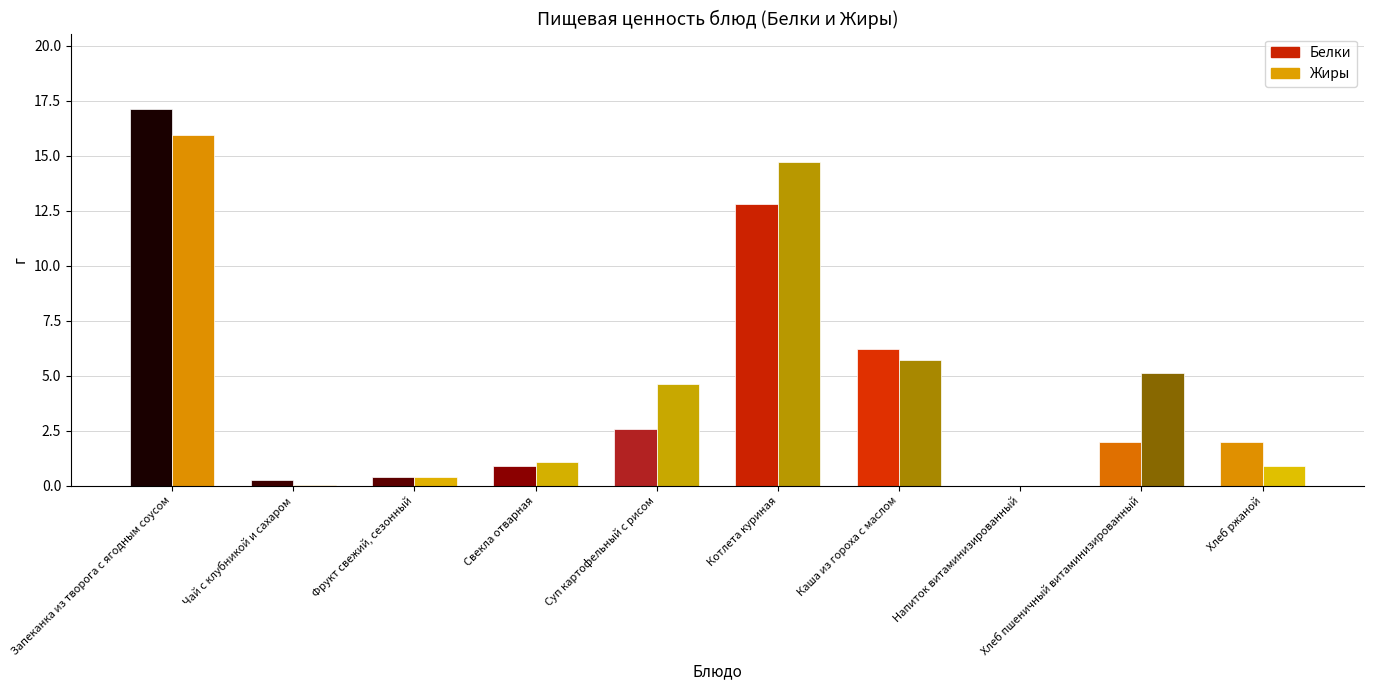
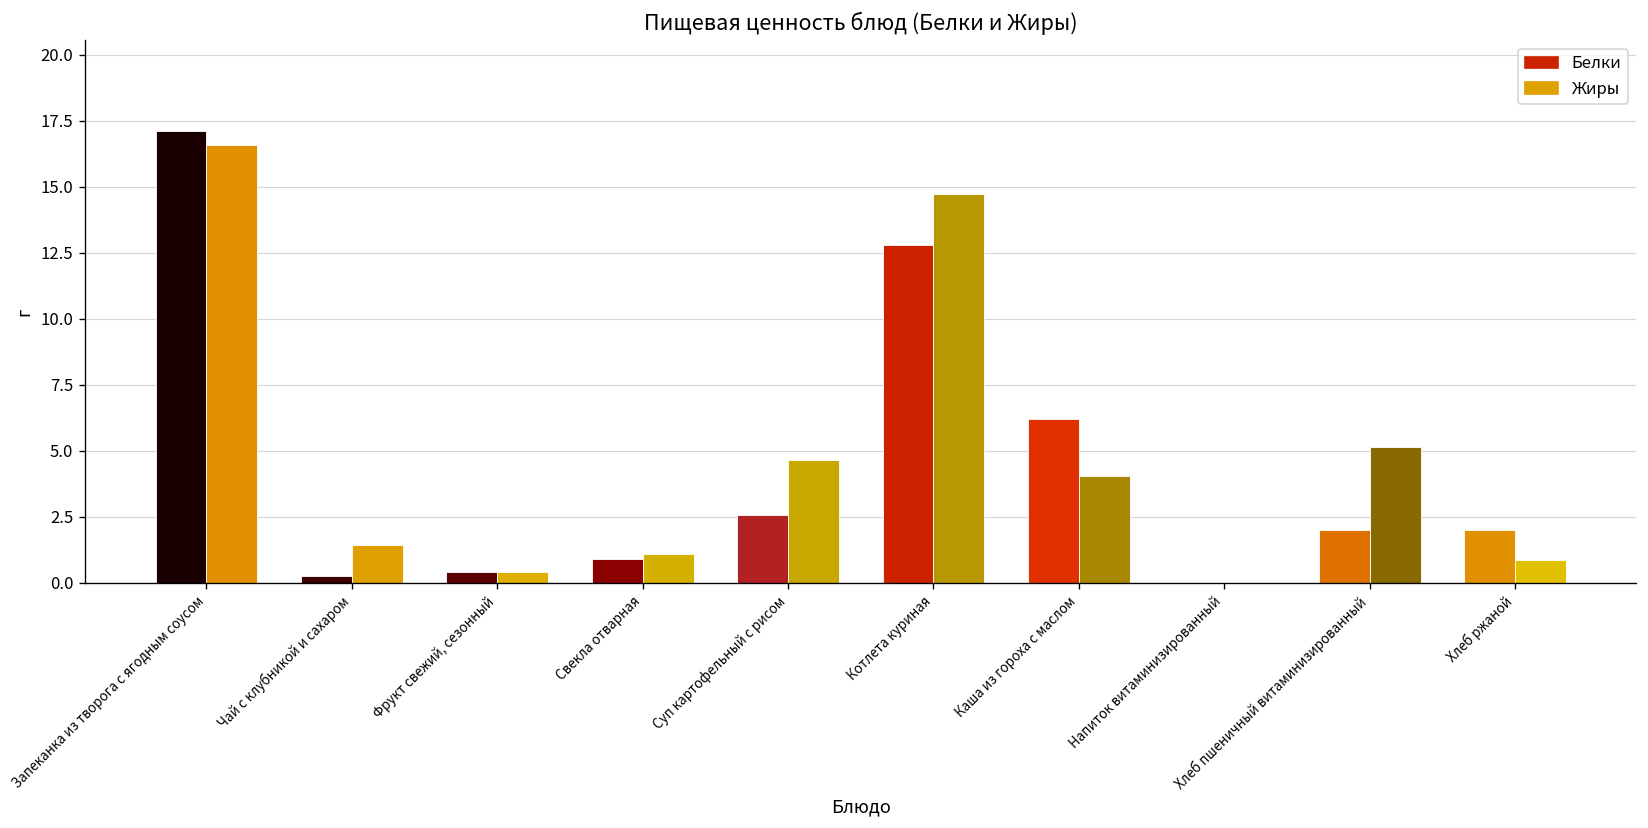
Жиры, Запеканка из творога с ягодным соусом: 15.9 -> 16.6
Жиры, Чай с клубникой и сахаром: 0.0 -> 1.4
Жиры, Каша из гороха с маслом: 5.7 -> 4.1
